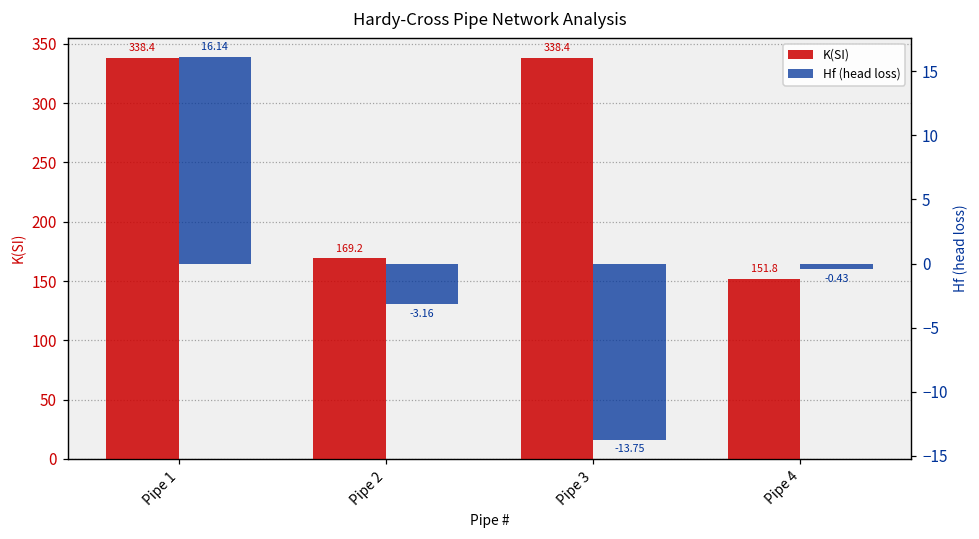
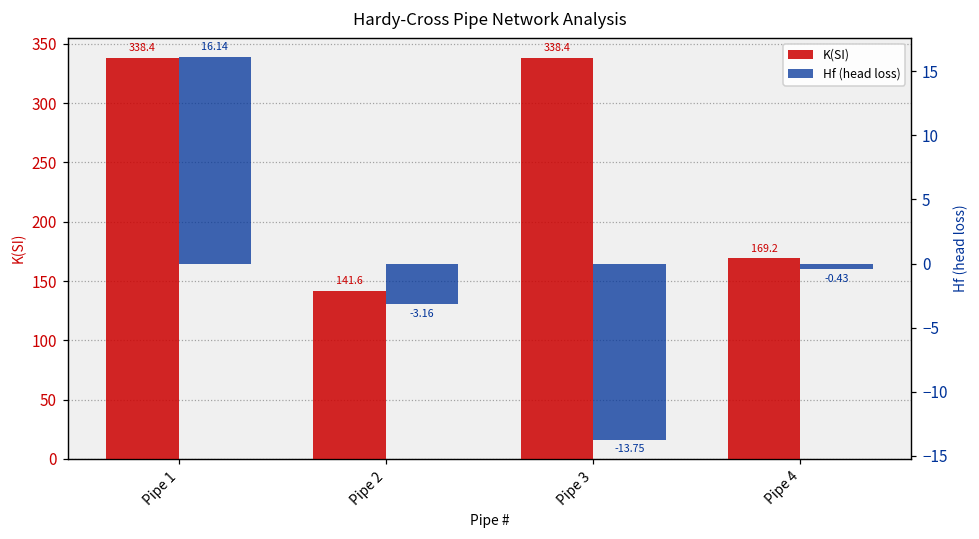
K(SI), Pipe 2: 169.2 -> 141.6
K(SI), Pipe 4: 151.8 -> 169.2
